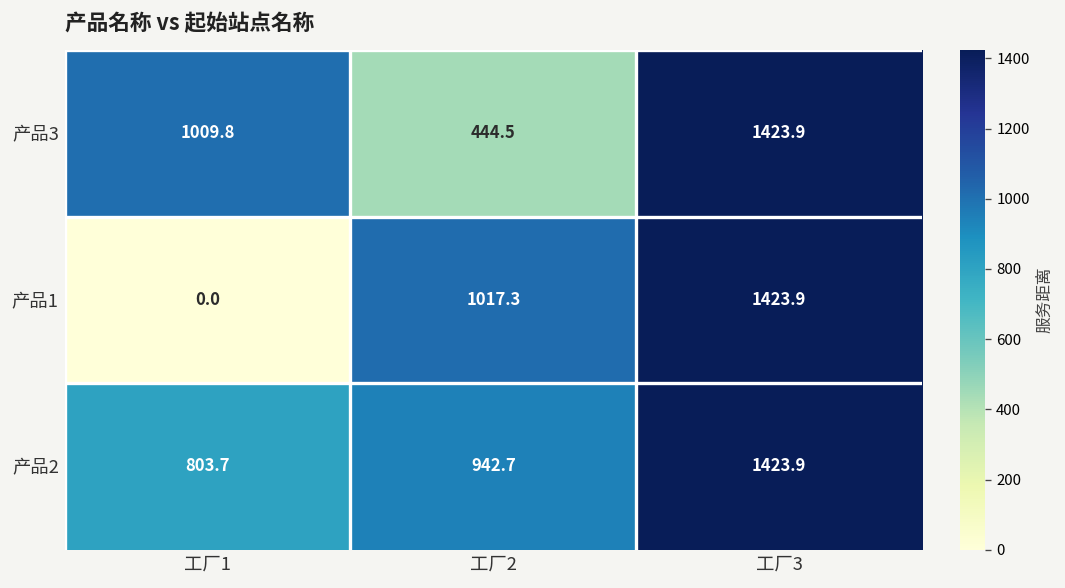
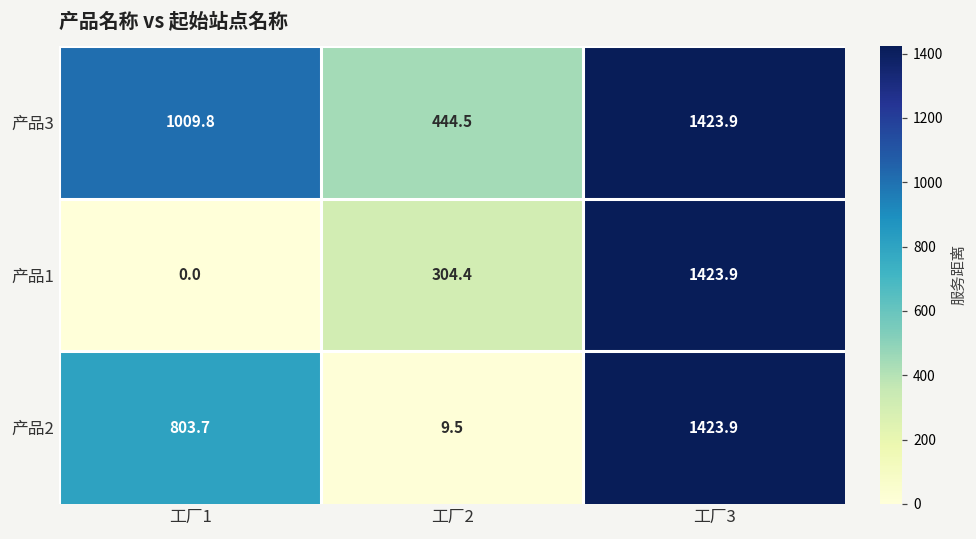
产品1, 工厂2: 1017.3 -> 304.4
产品2, 工厂2: 942.7 -> 9.5
